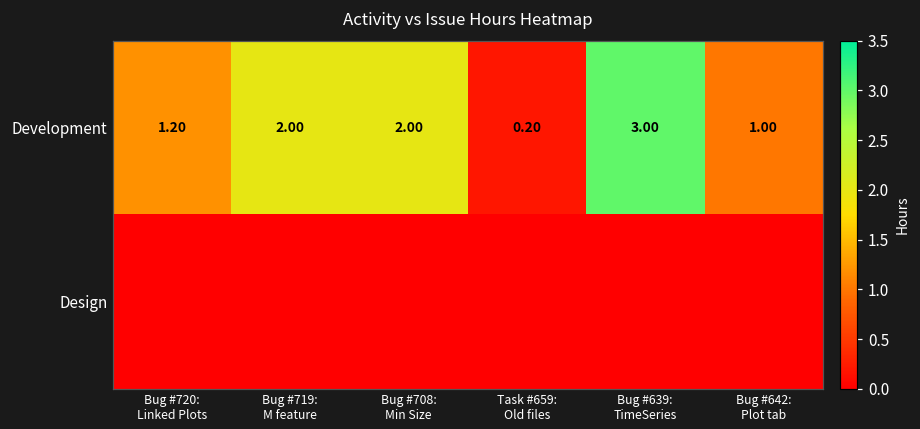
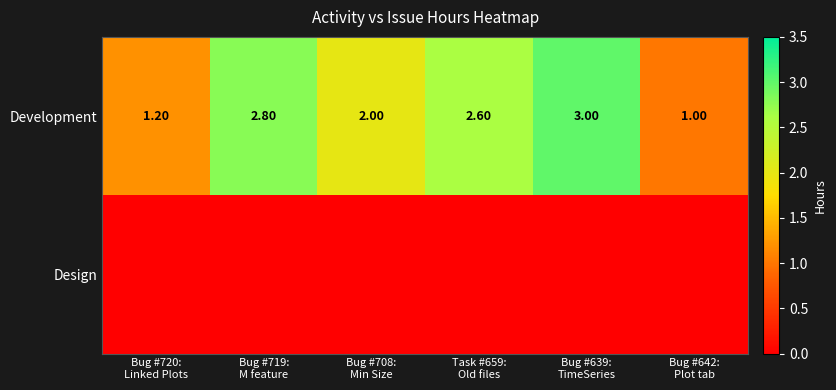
Development, Bug #719: M feature: 2.00 -> 2.80
Development, Task #659: Old files: 0.20 -> 2.60
